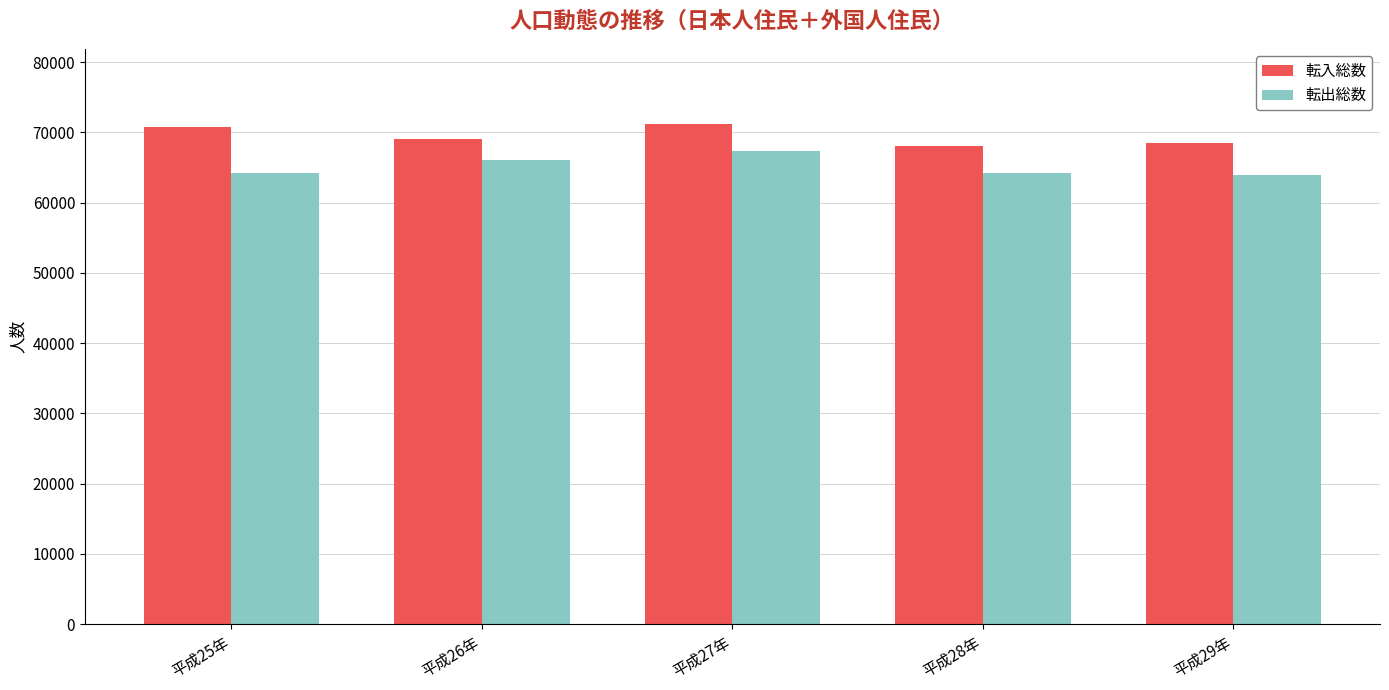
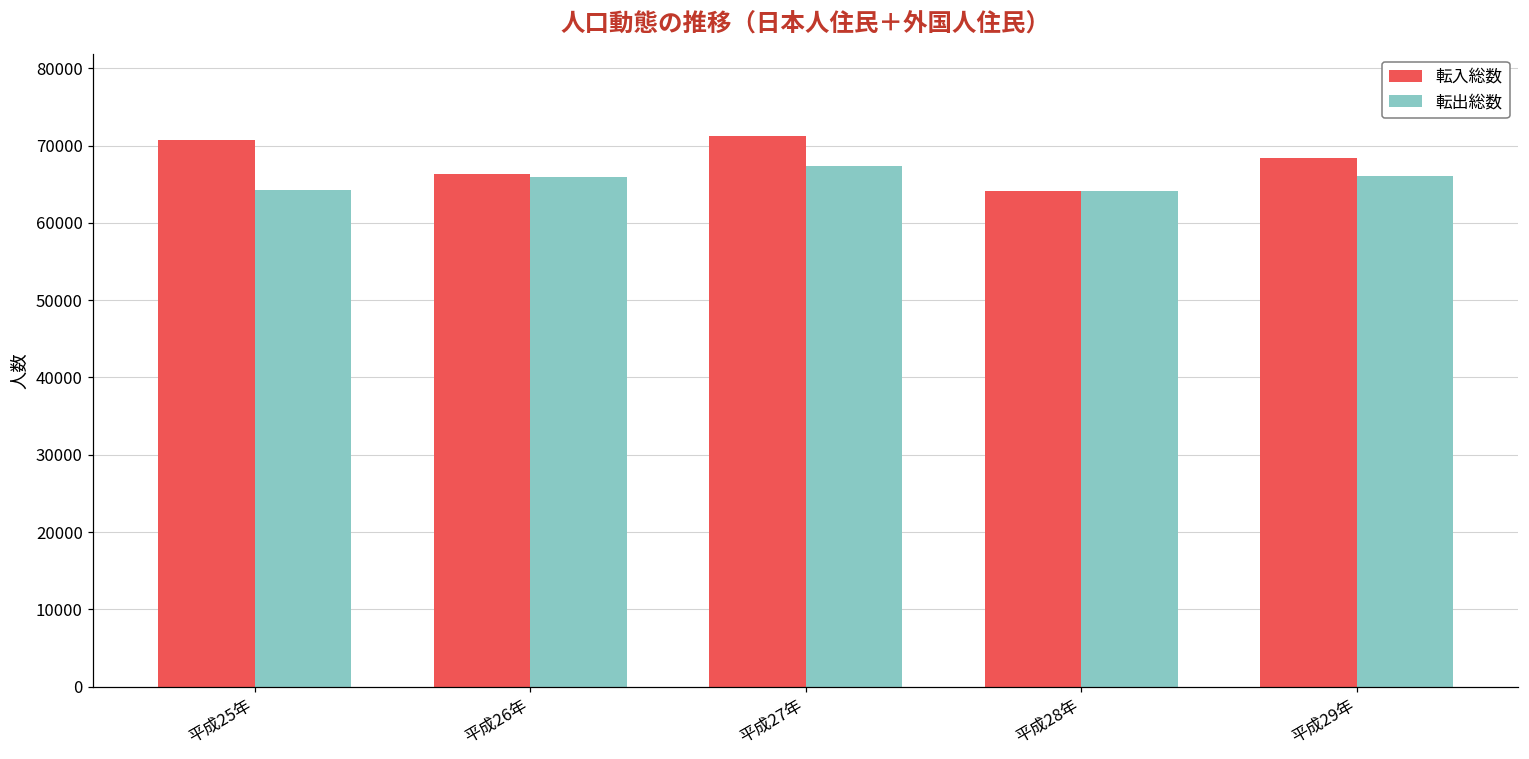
転入総数, 平成26年: 69000 -> 66000
転入総数, 平成28年: 68000 -> 64000
転出総数, 平成29年: 64000 -> 66000
